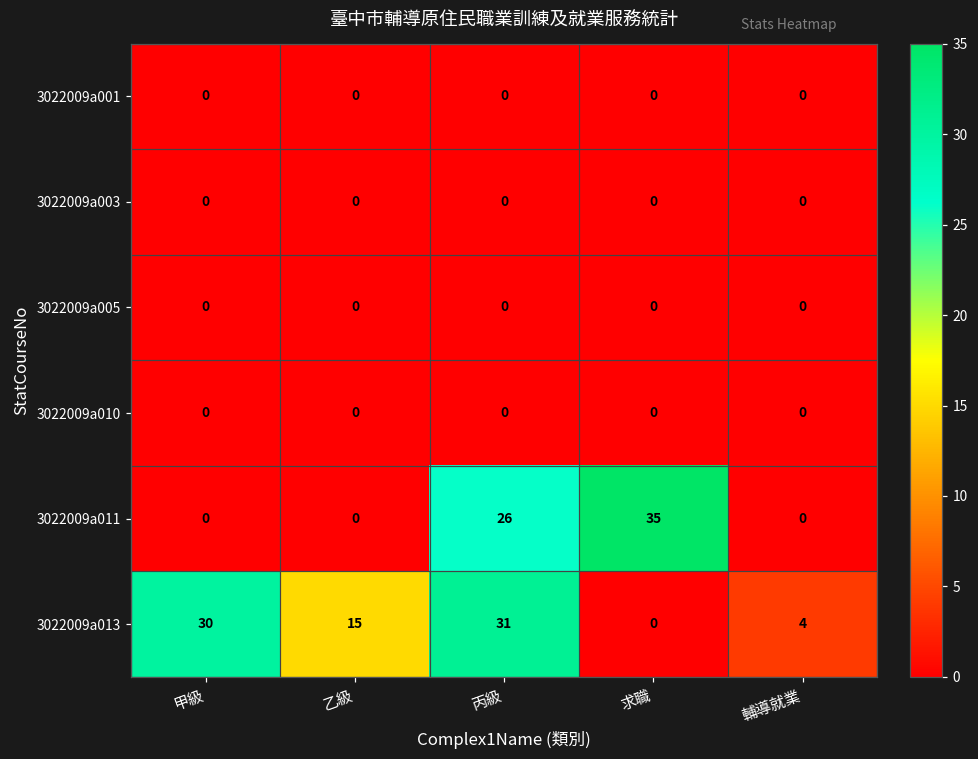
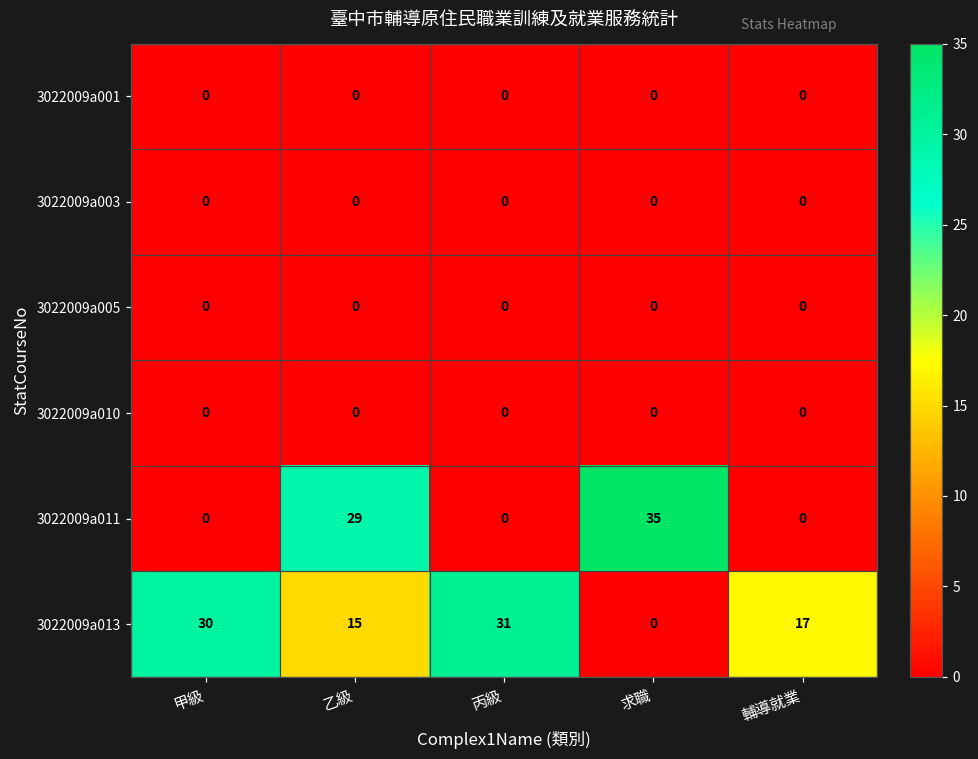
3022009a011, 乙級: 0 -> 29
3022009a011, 丙級: 26 -> 0
3022009a013, 輔導就業: 4 -> 17
